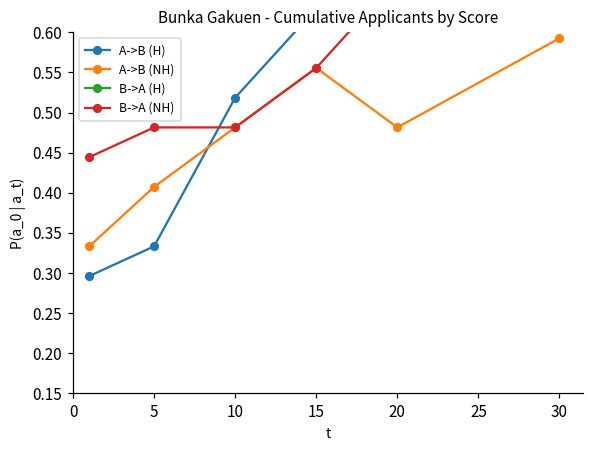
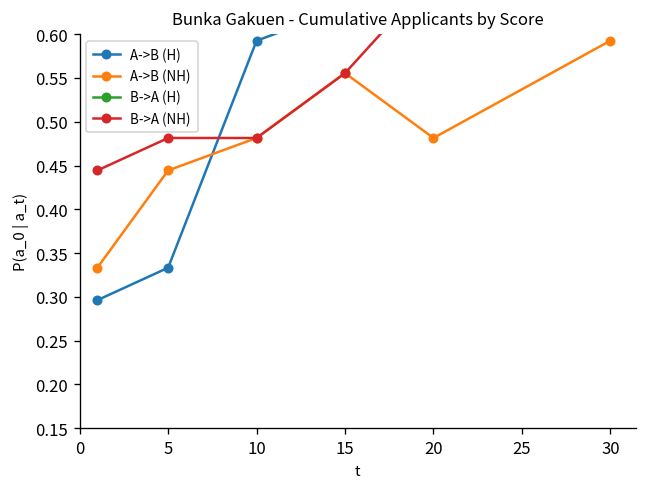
A->B (NH), 5: 0.41 -> 0.44
A->B (H), 10: 0.52 -> 0.59
